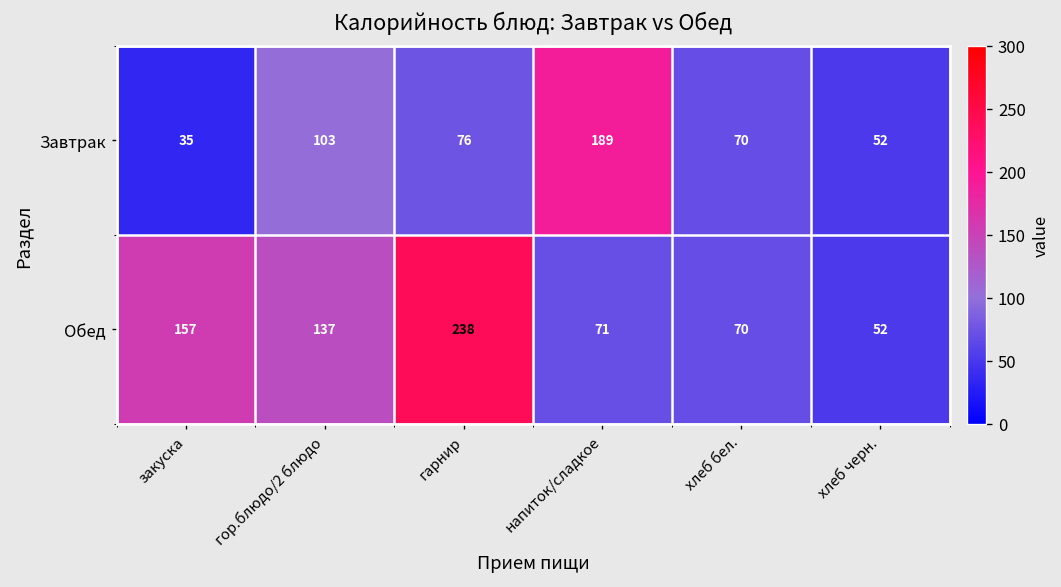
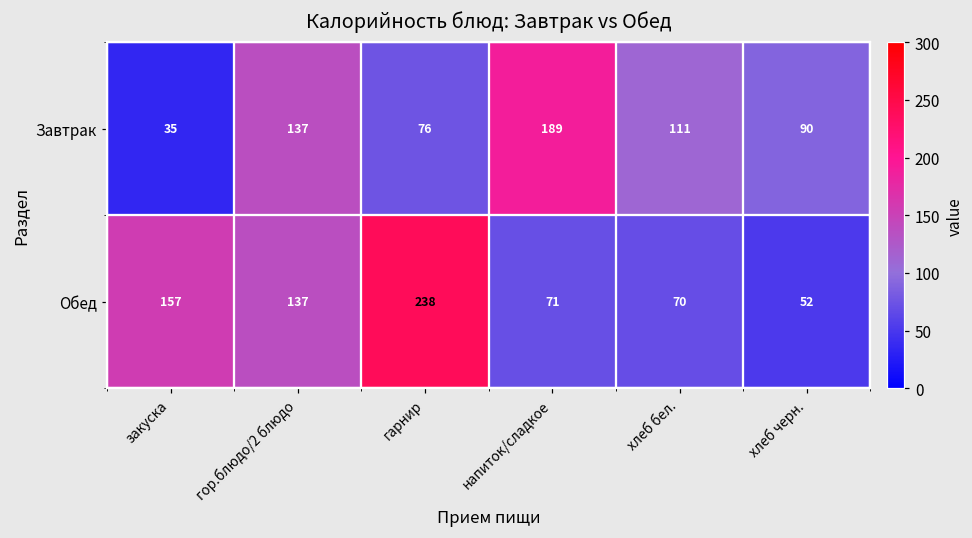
Завтрак, гор.блюдо/2 блюдо: 103 -> 137
Завтрак, хлеб бел.: 70 -> 111
Завтрак, хлеб черн.: 52 -> 90
